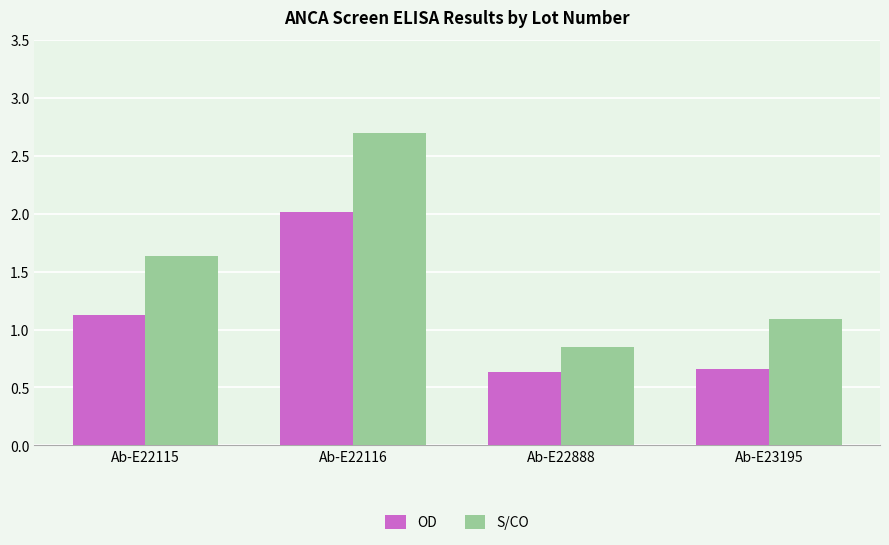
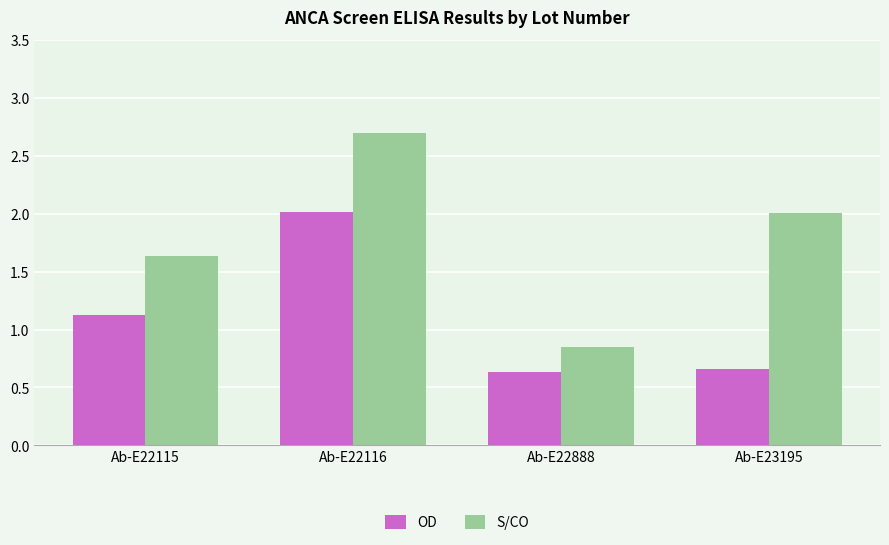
S/CO, Ab-E23195: 1.09 -> 2.01
